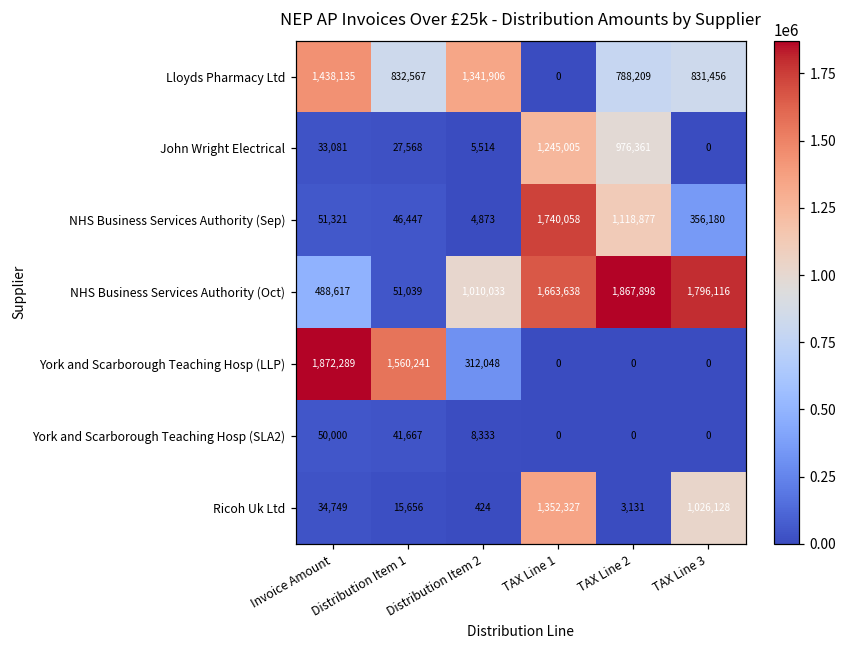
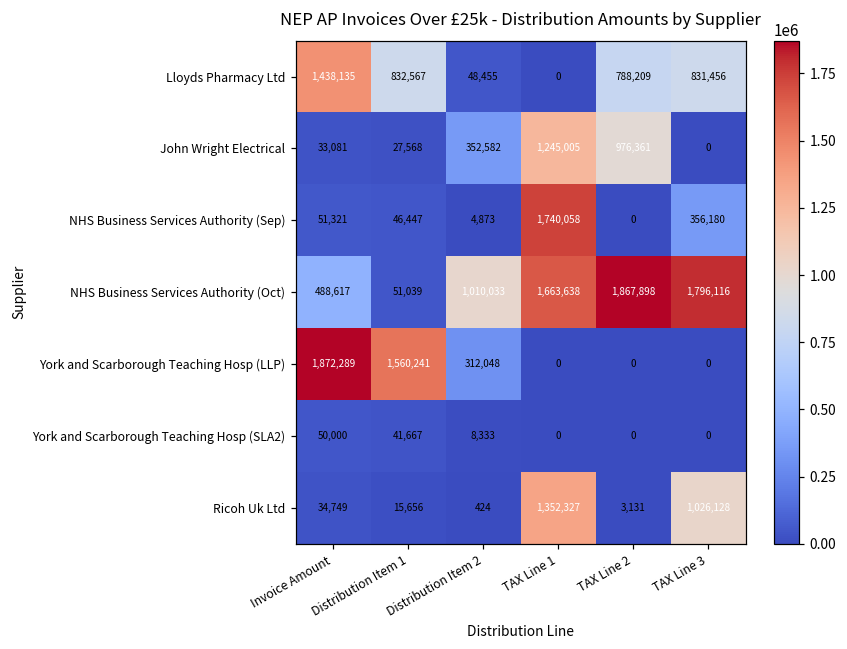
Lloyds Pharmacy Ltd, Distribution Item 2: 1,341,906 -> 48,455
John Wright Electrical, Distribution Item 2: 5,514 -> 352,582
NHS Business Services Authority (Sep), TAX Line 2: 1,118,877 -> 0
